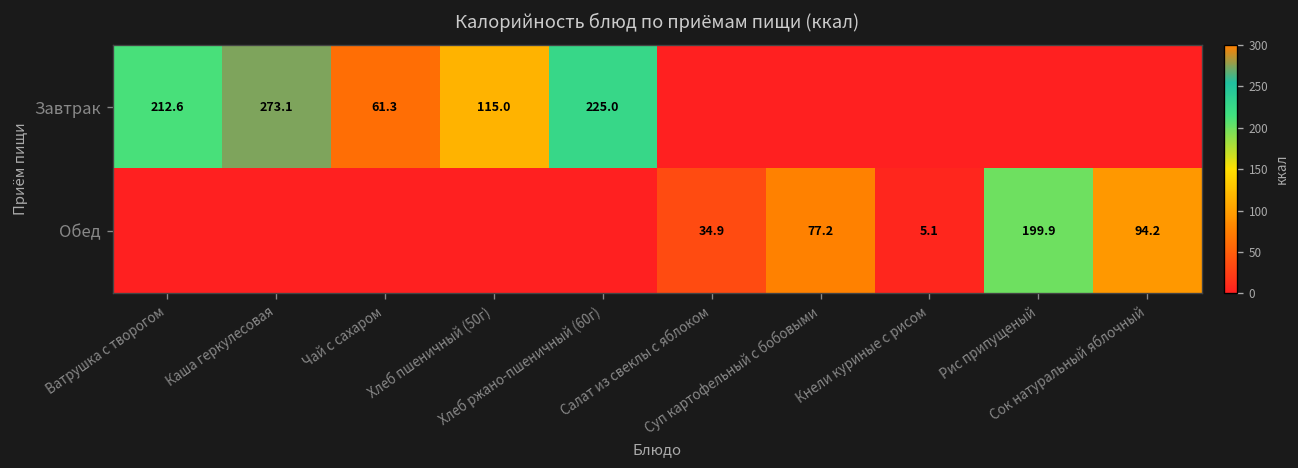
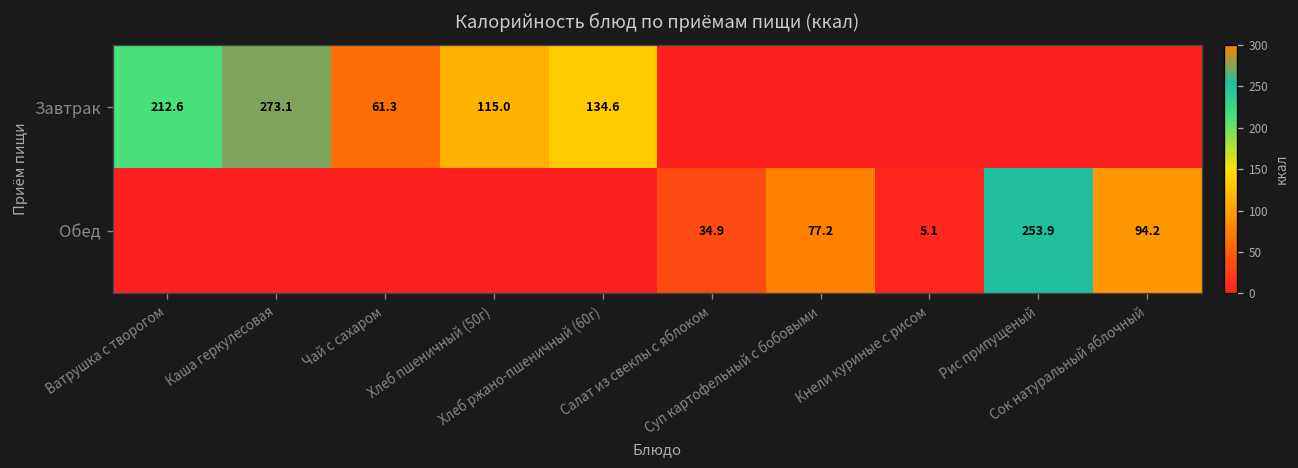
Завтрак, Хлеб ржано-пшеничный (60г): 225.0 -> 134.6
Обед, Рис припущеный: 199.9 -> 253.9
